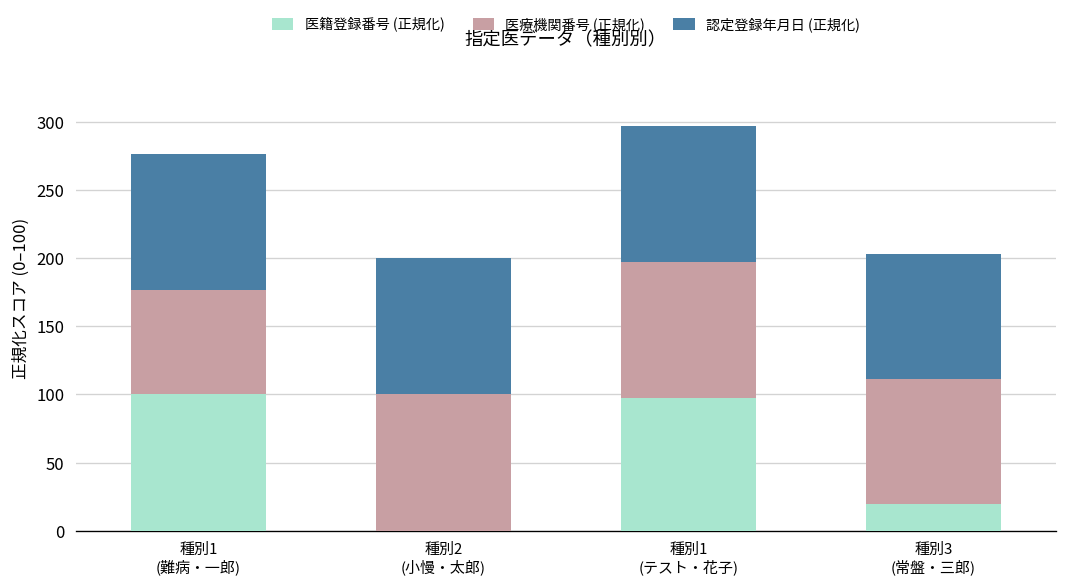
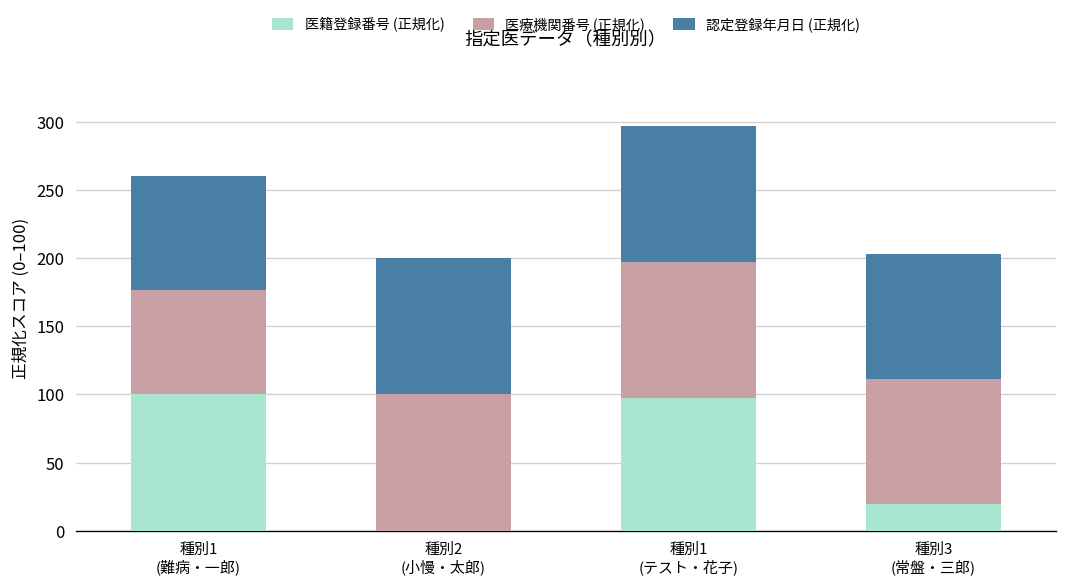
認定登録年月日 (正規化), 種別1 (難病・一郎): 100 -> 84
